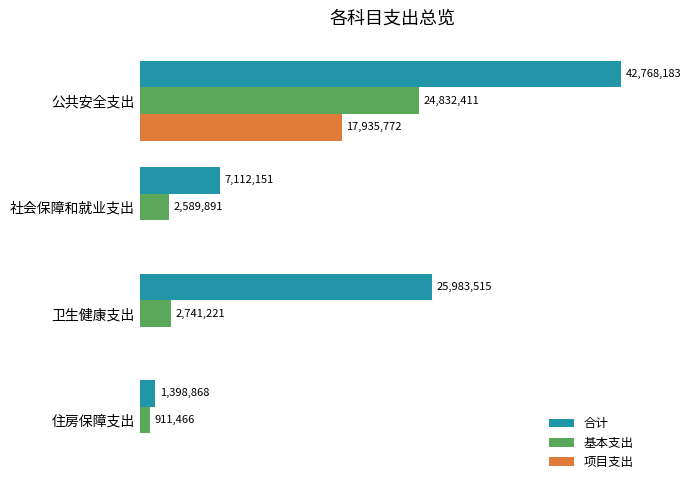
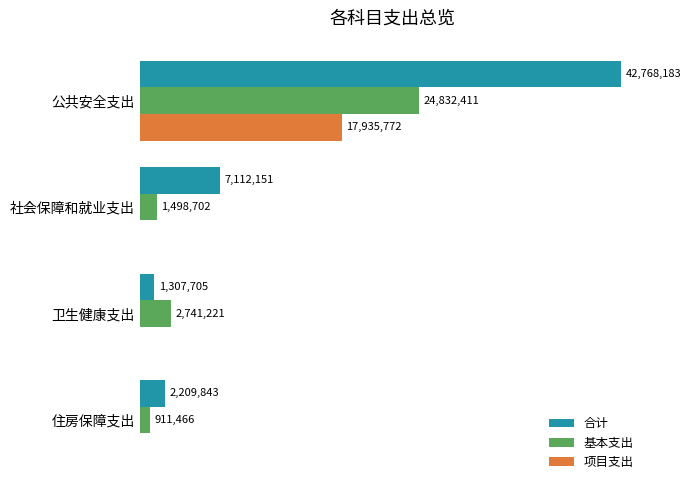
基本支出, 社会保障和就业支出: 2,589,891 -> 1,498,702
合计, 卫生健康支出: 25,983,515 -> 1,307,705
合计, 住房保障支出: 1,398,868 -> 2,209,843
